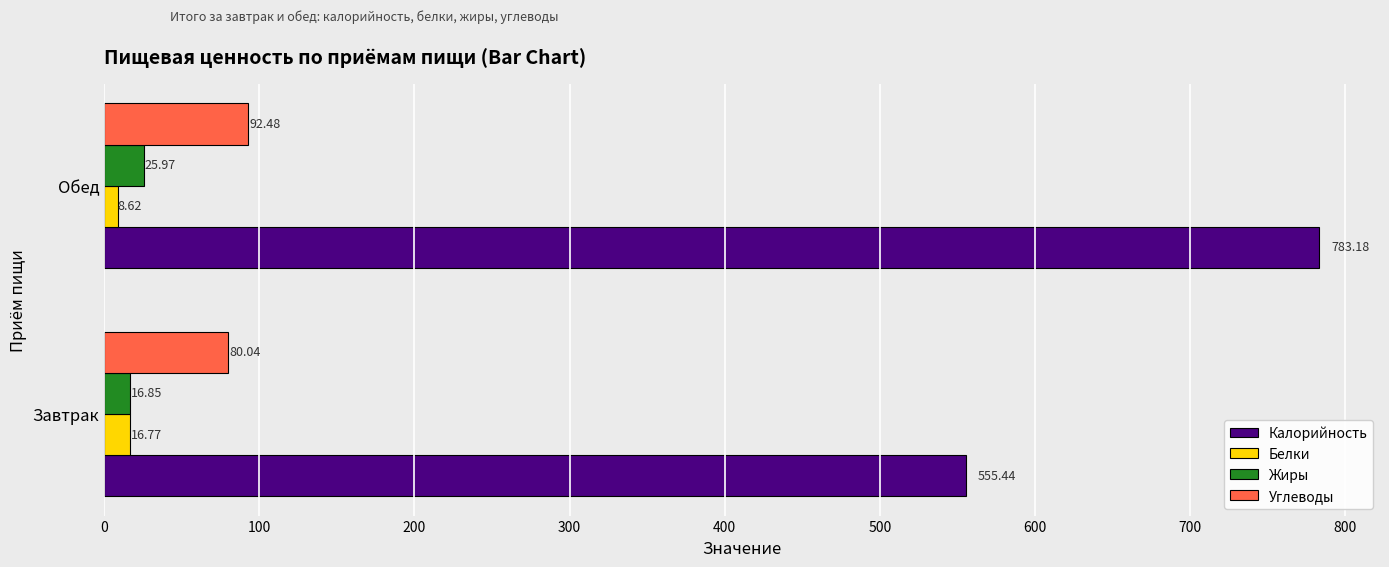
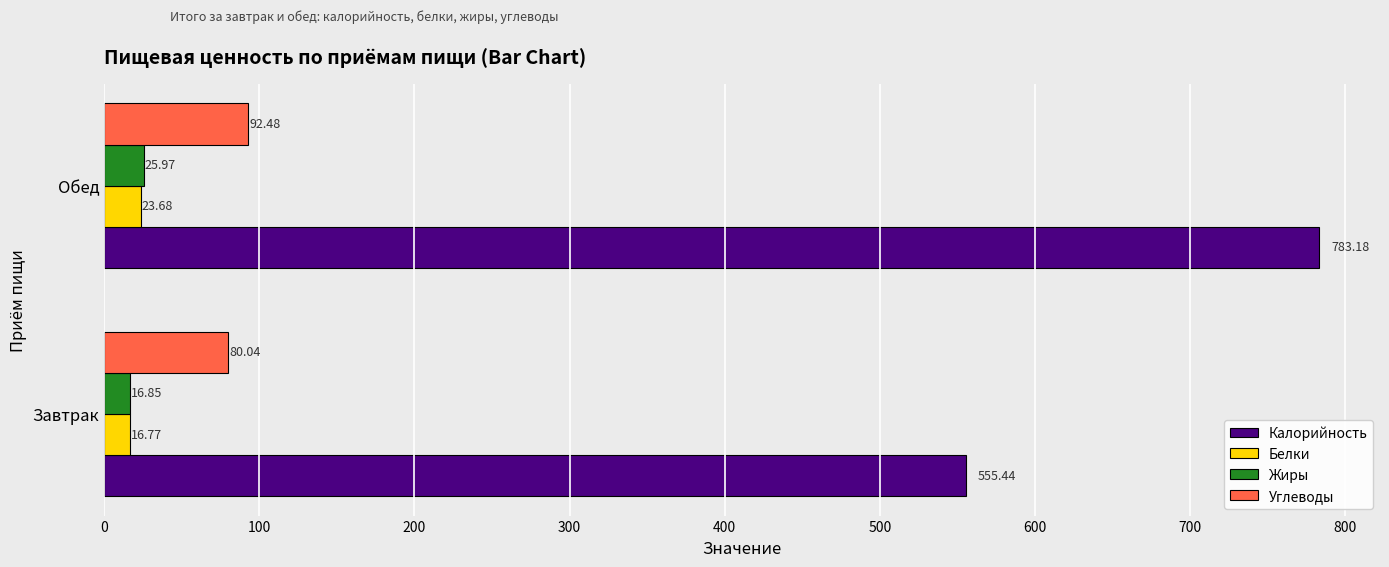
Белки, Обед: 8.62 -> 23.68
